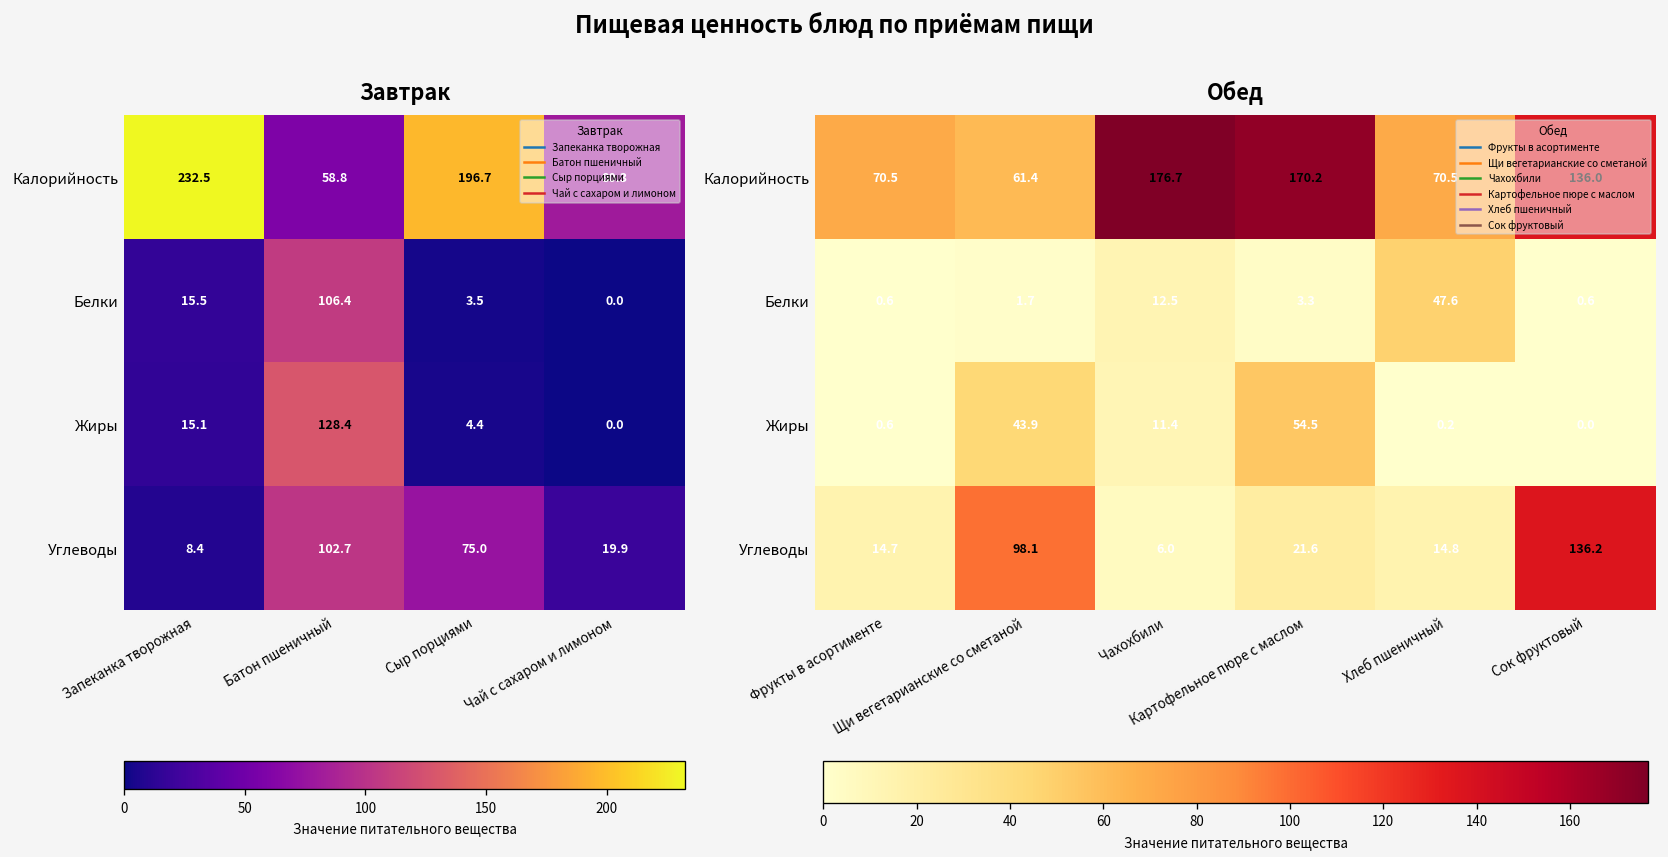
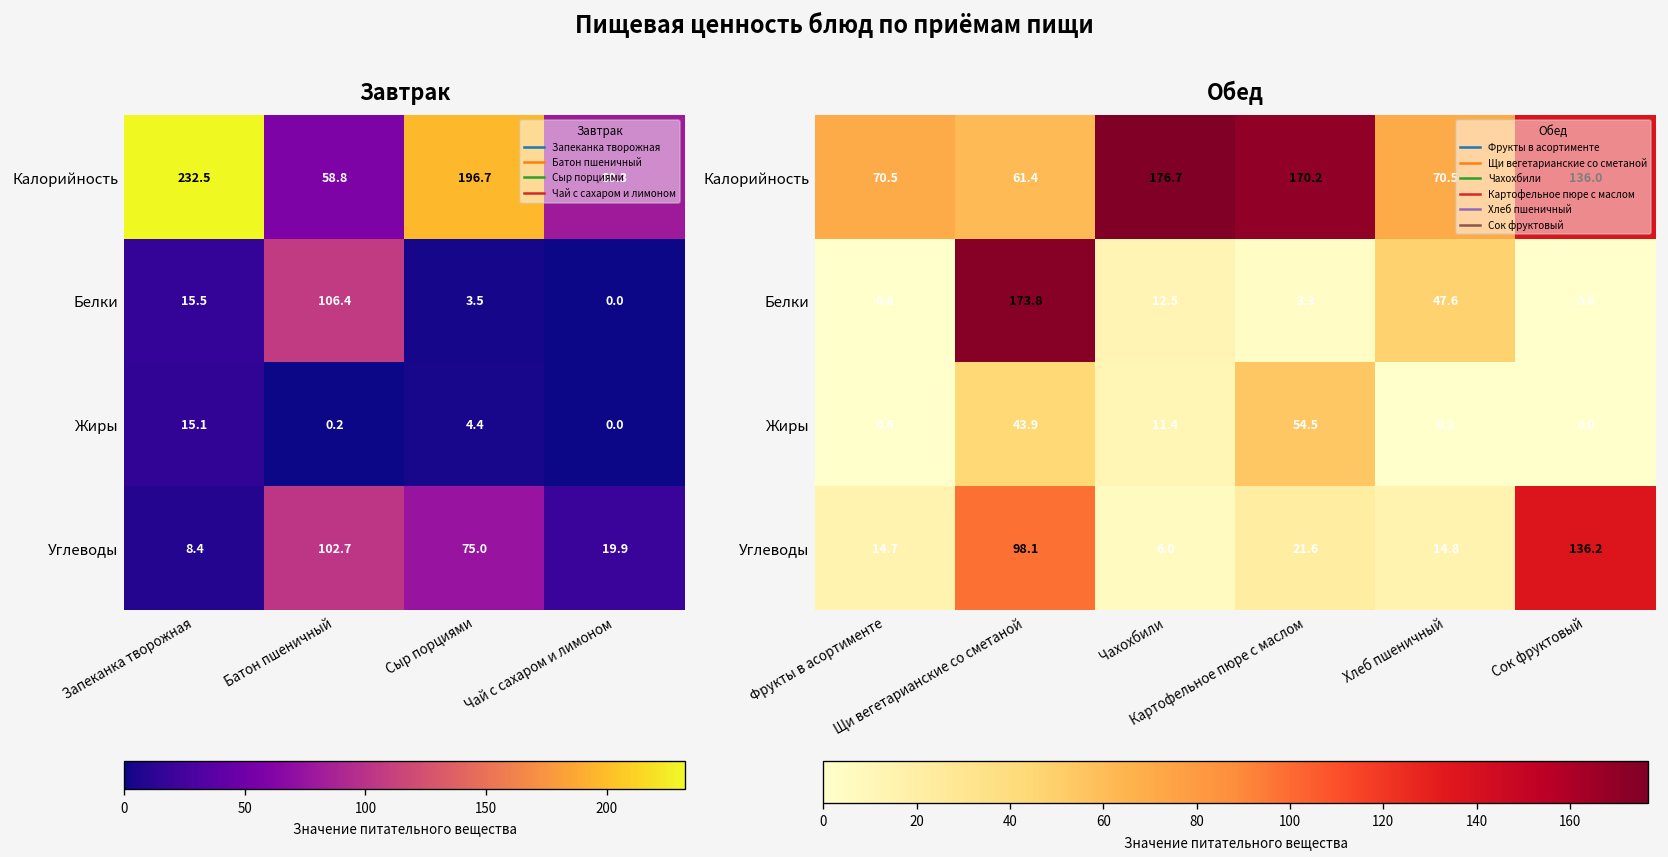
Завтрак, Жиры, Батон пшеничный: 128.4 -> 0.2
Обед, Белки, Щи вегетарианские со сметаной: 1.7 -> 173.8
